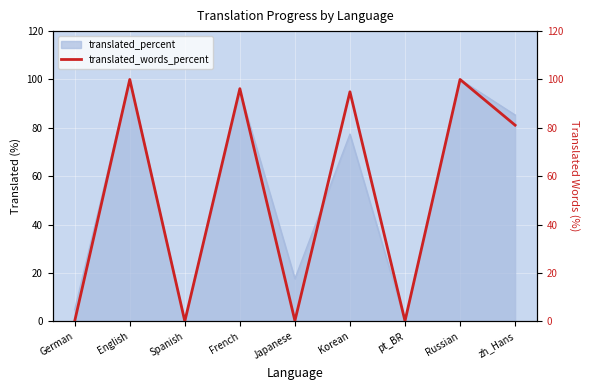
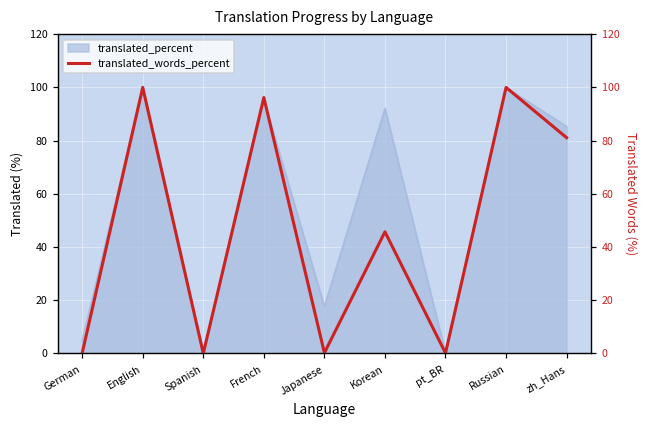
translated_percent, Korean: 77 -> 92
translated_words_percent, Korean: 95 -> 46
